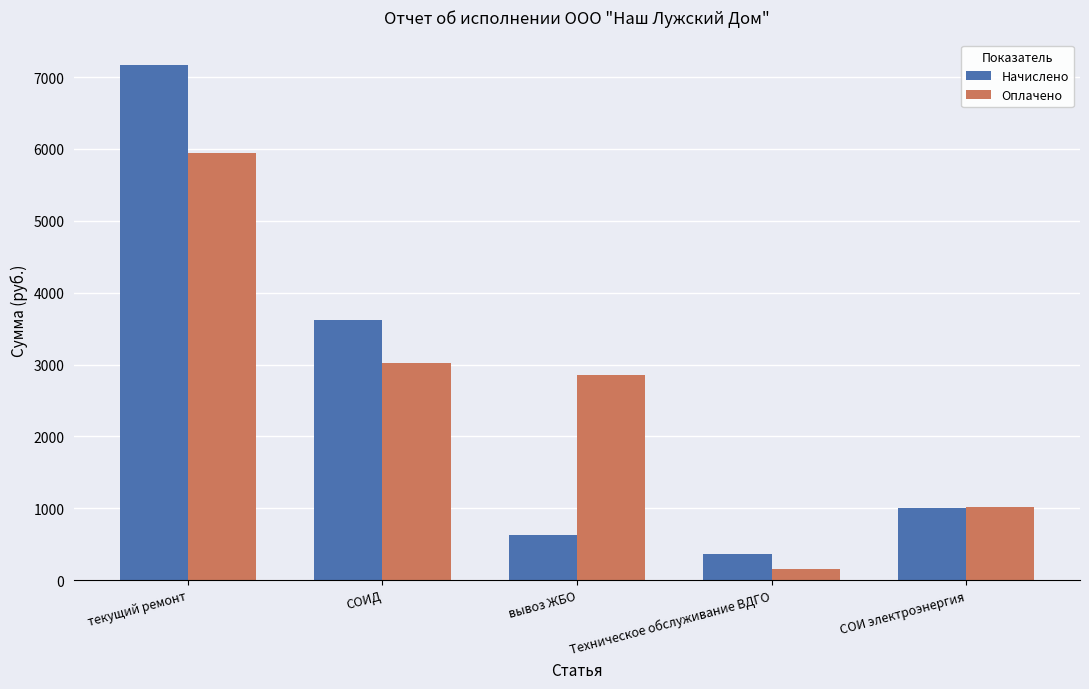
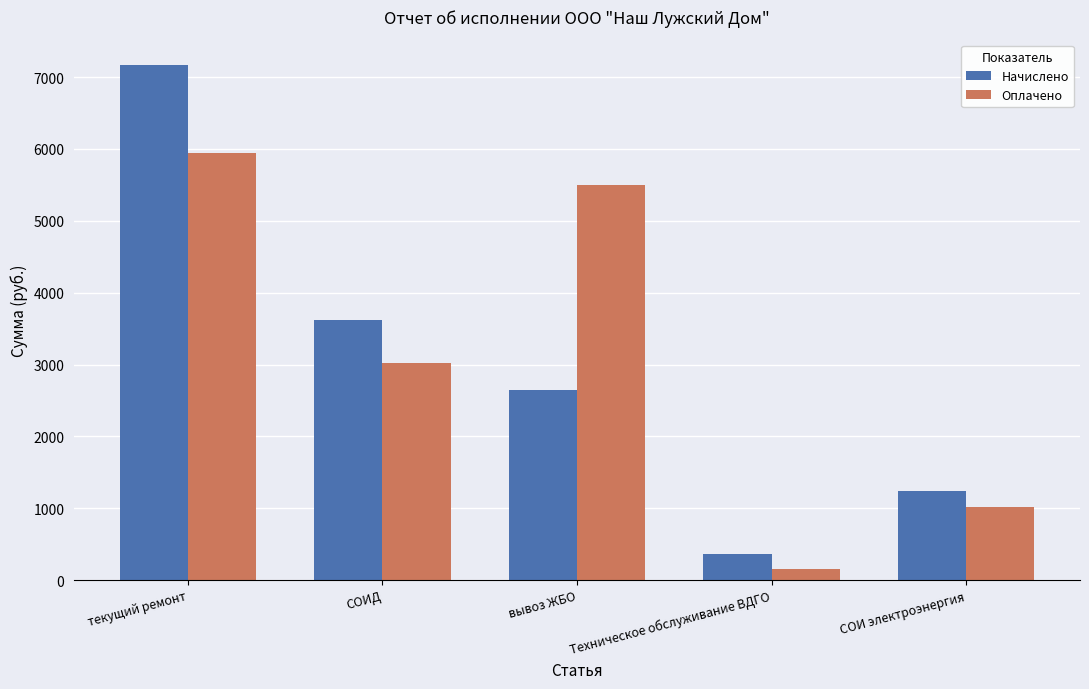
Начислено, вывоз ЖБО: 600 -> 2700
Оплачено, вывоз ЖБО: 2900 -> 5500
Начислено, СОИ электроэнергия: 1000 -> 1200
